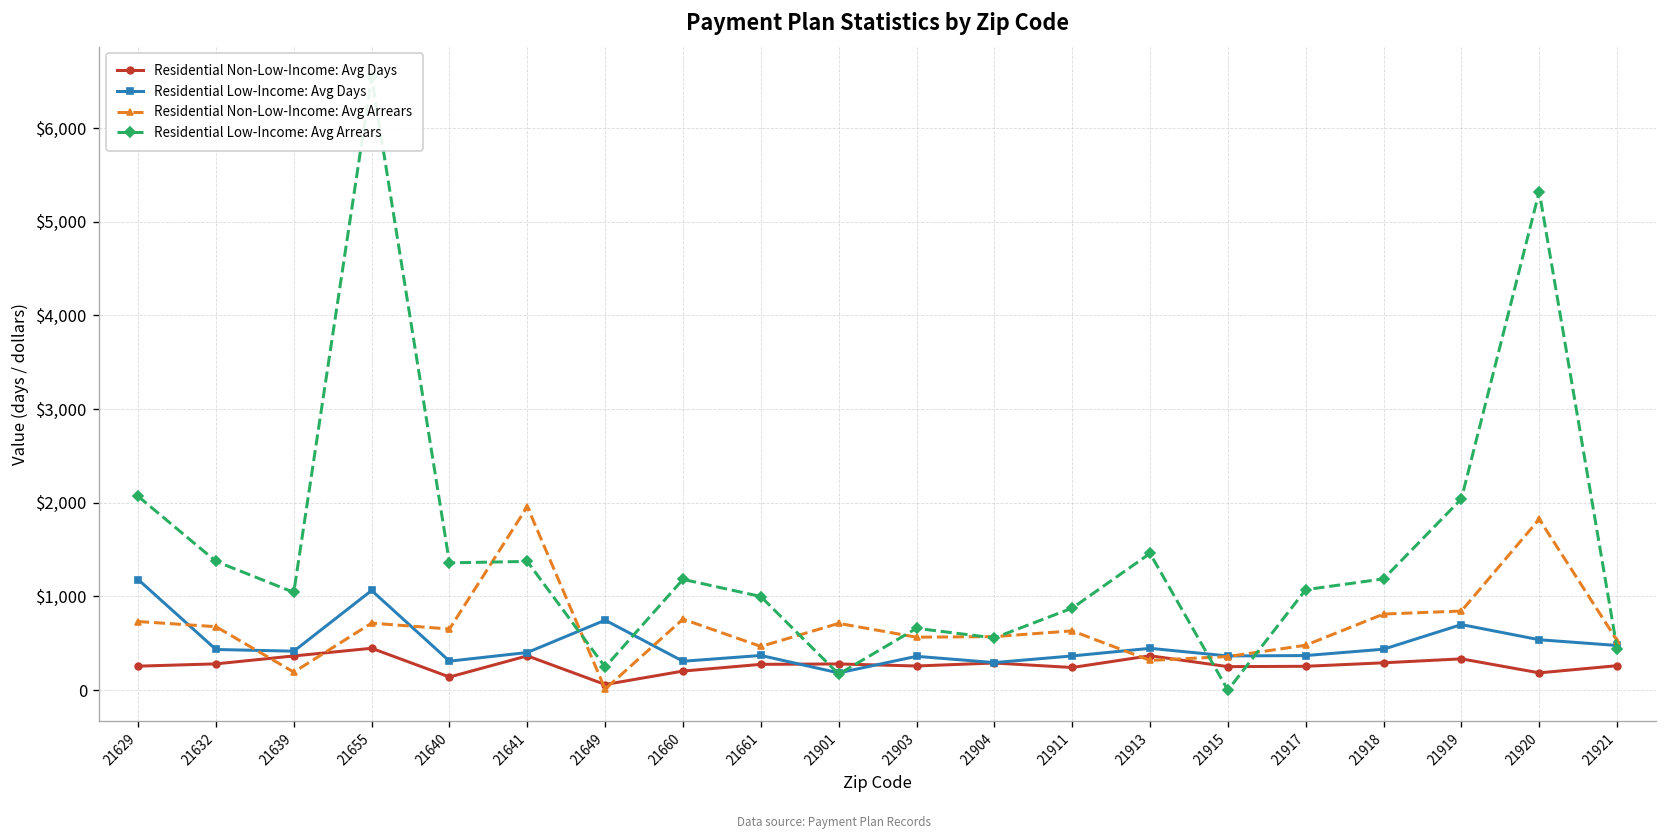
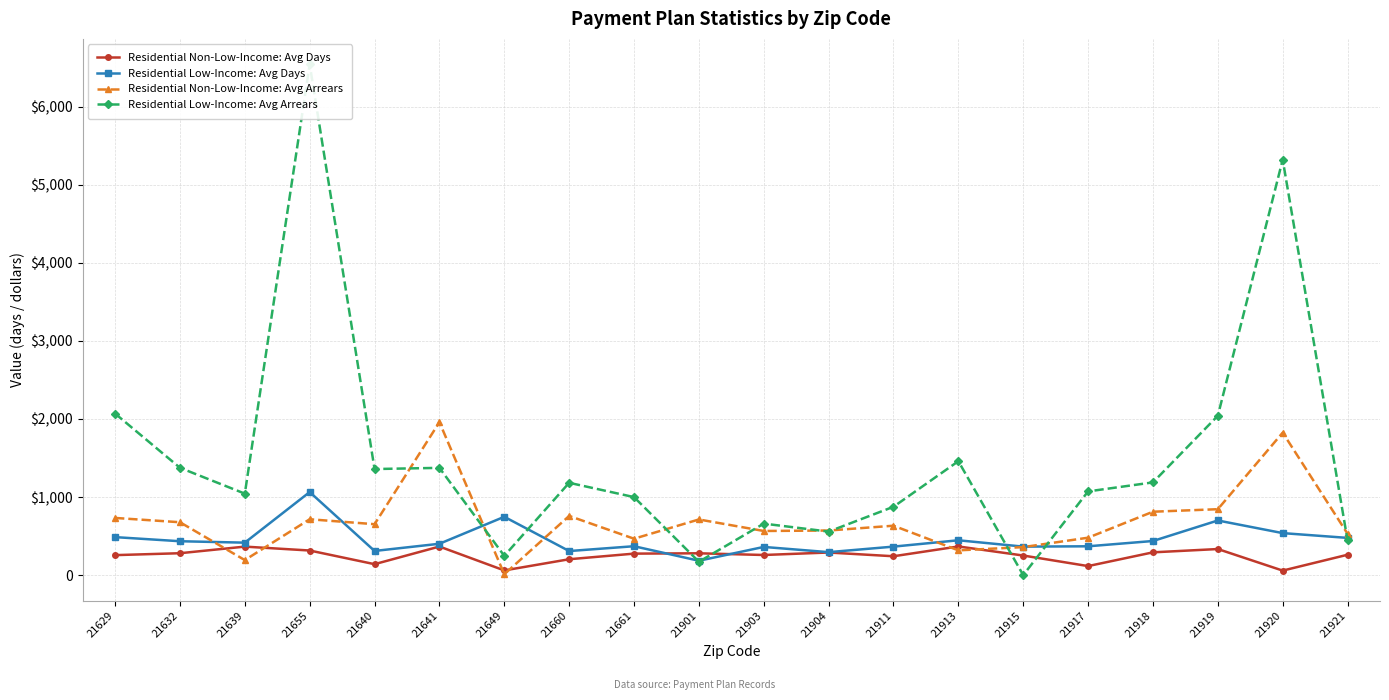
Residential Low-Income: Avg Days, 21629: $1,200 -> $500
Residential Non-Low-Income: Avg Days, 21655: $400 -> $300
Residential Non-Low-Income: Avg Days, 21917: $300 -> $100
Residential Non-Low-Income: Avg Days, 21920: $200 -> $100
